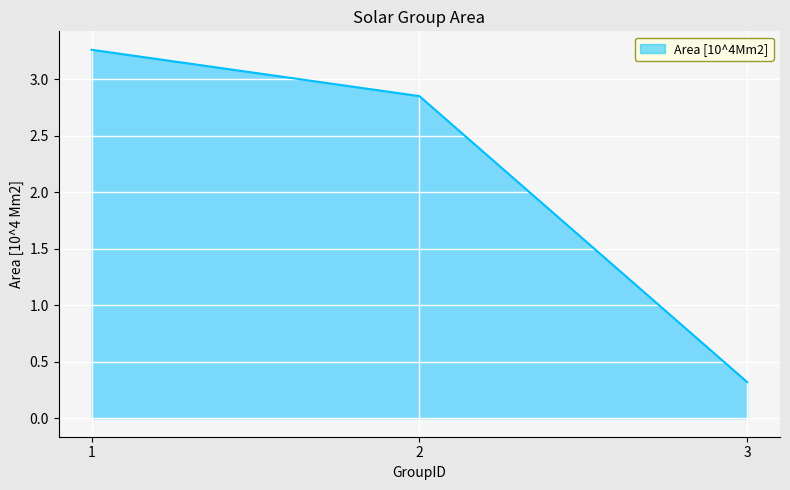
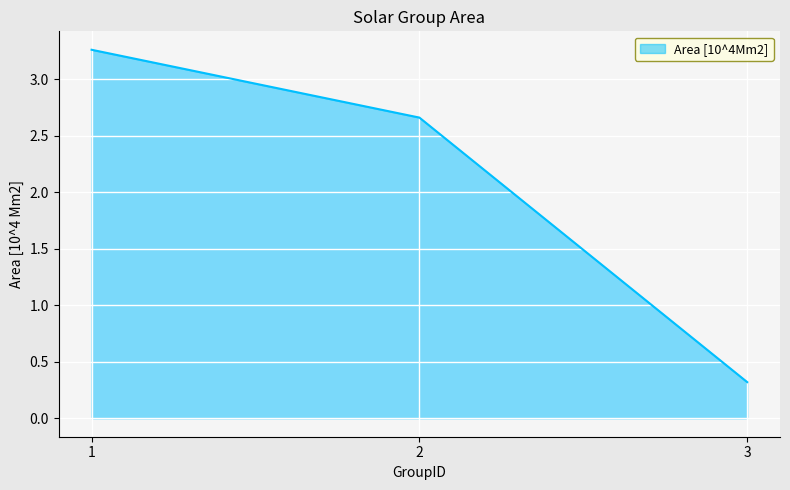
2: 2.85 -> 2.66
